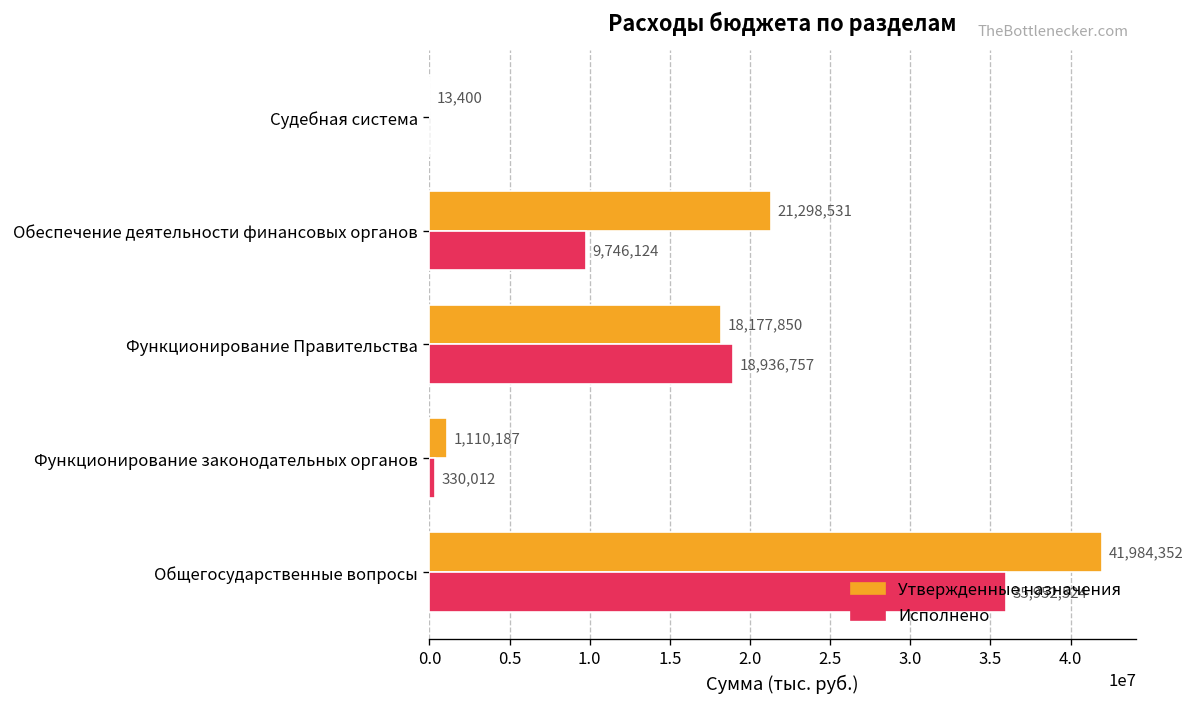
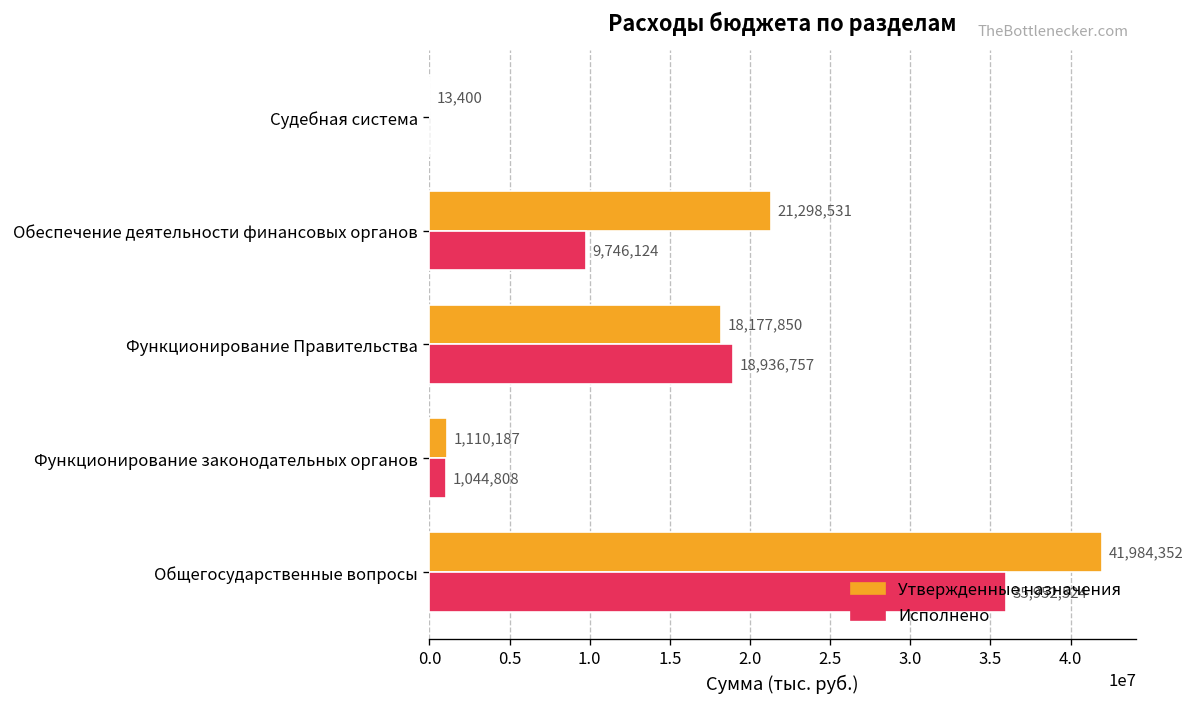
Исполнено, Функционирование законодательных органов: 330,012 -> 1,044,808
